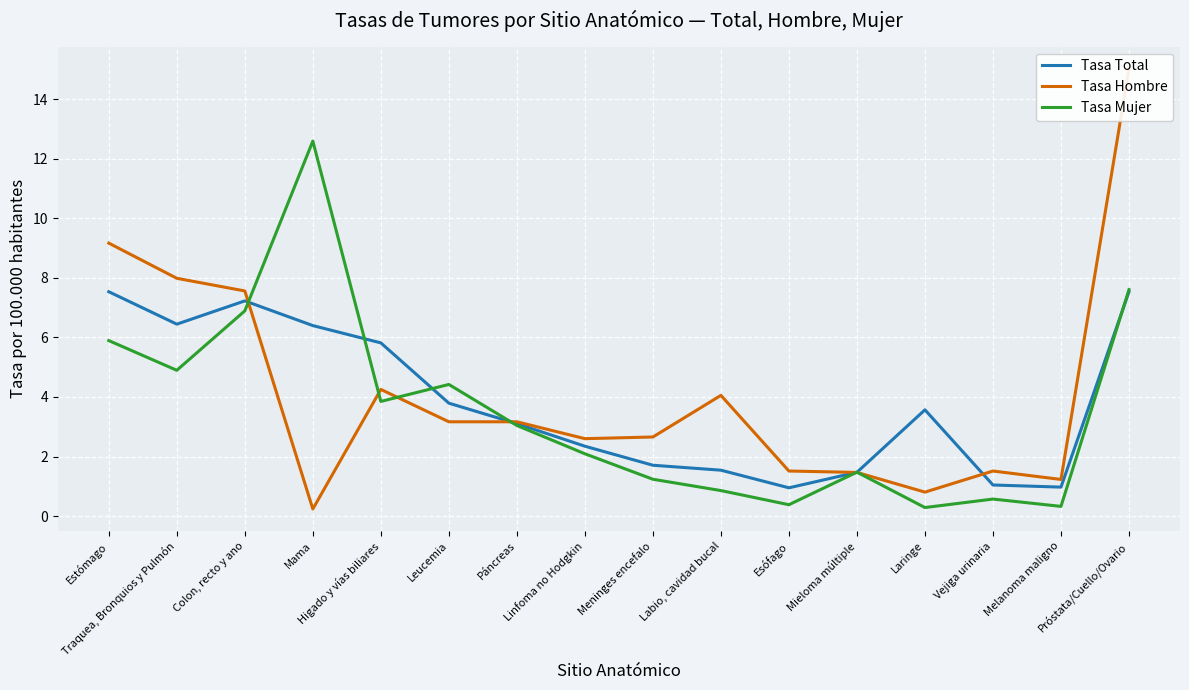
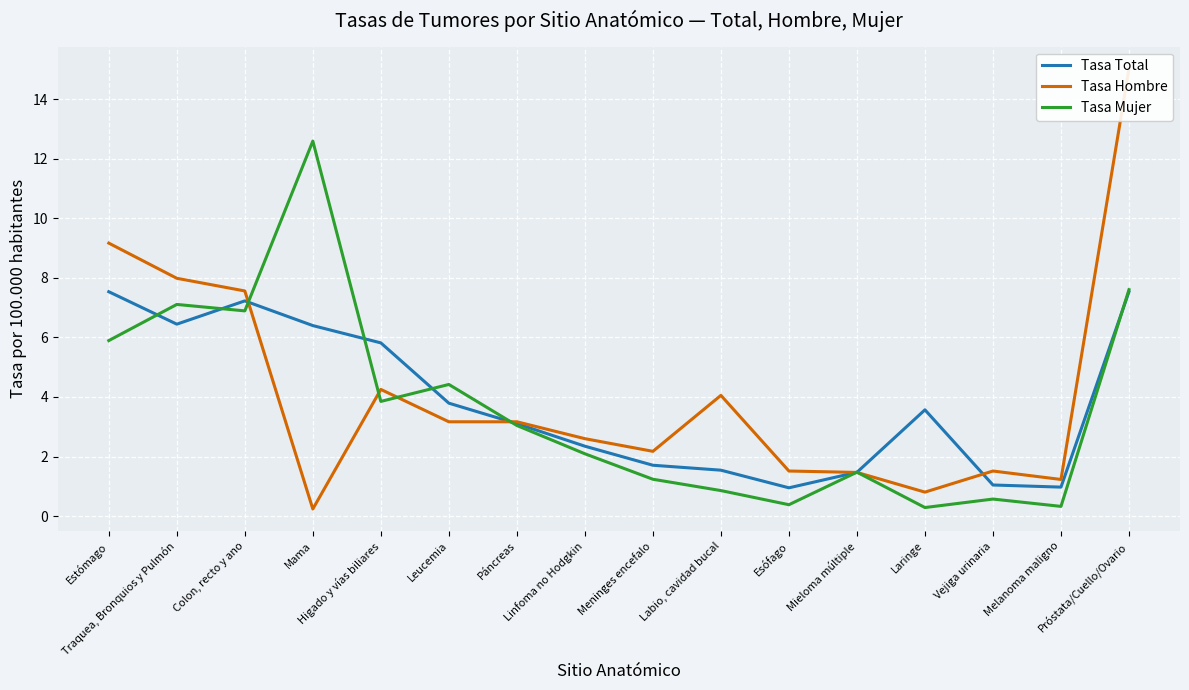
Tasa Mujer, Traquea, Bronquios y Pulmón: 4.9 -> 7.1
Tasa Hombre, Meninges encefalo: 2.7 -> 2.2
